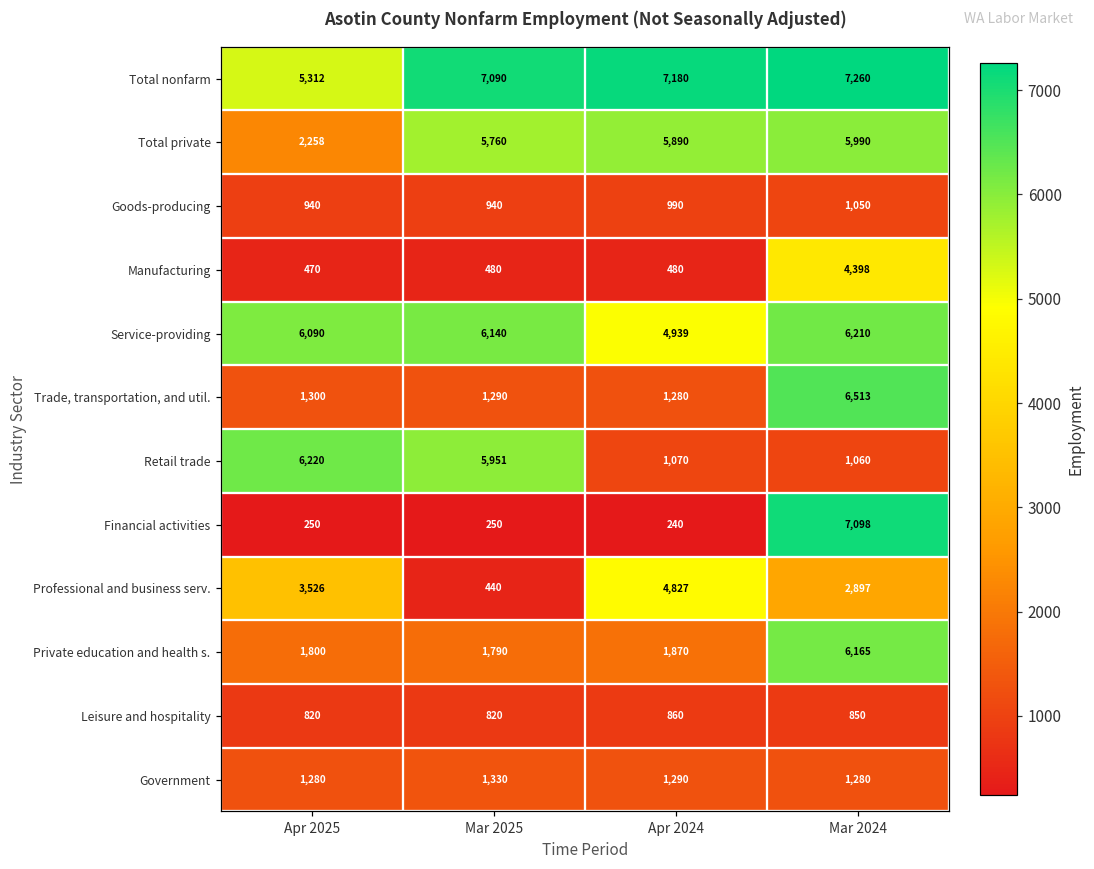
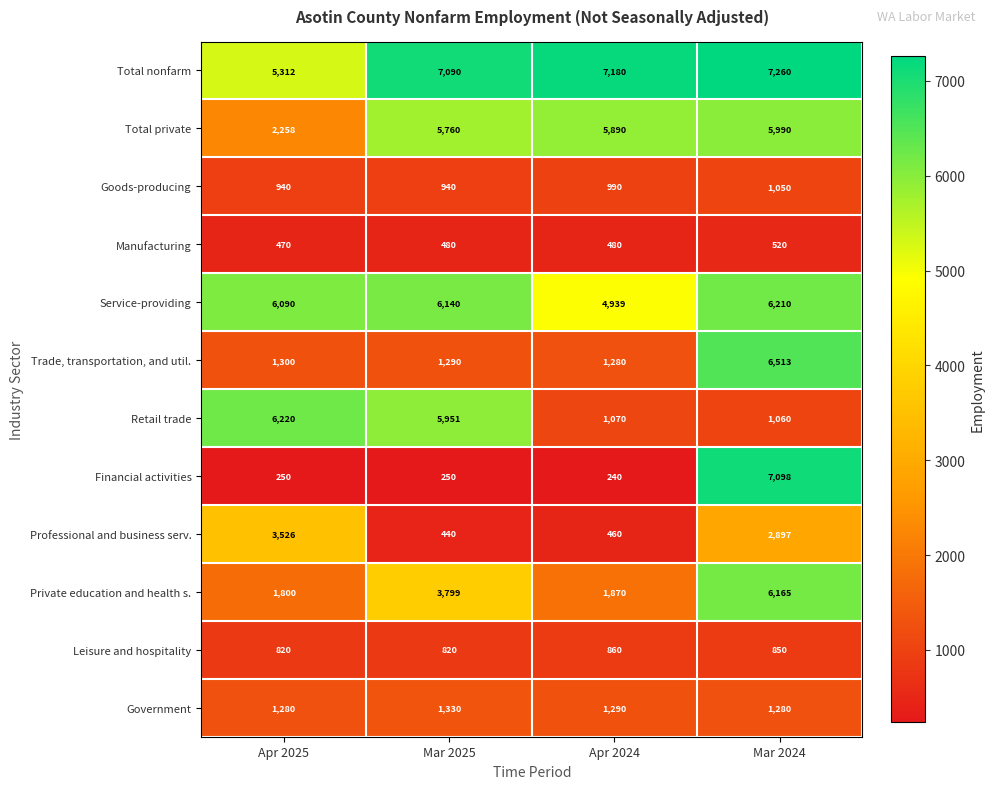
Manufacturing, Mar 2024: 4,398 -> 520
Professional and business serv., Apr 2024: 4,827 -> 460
Private education and health s., Mar 2025: 1,790 -> 3,799
